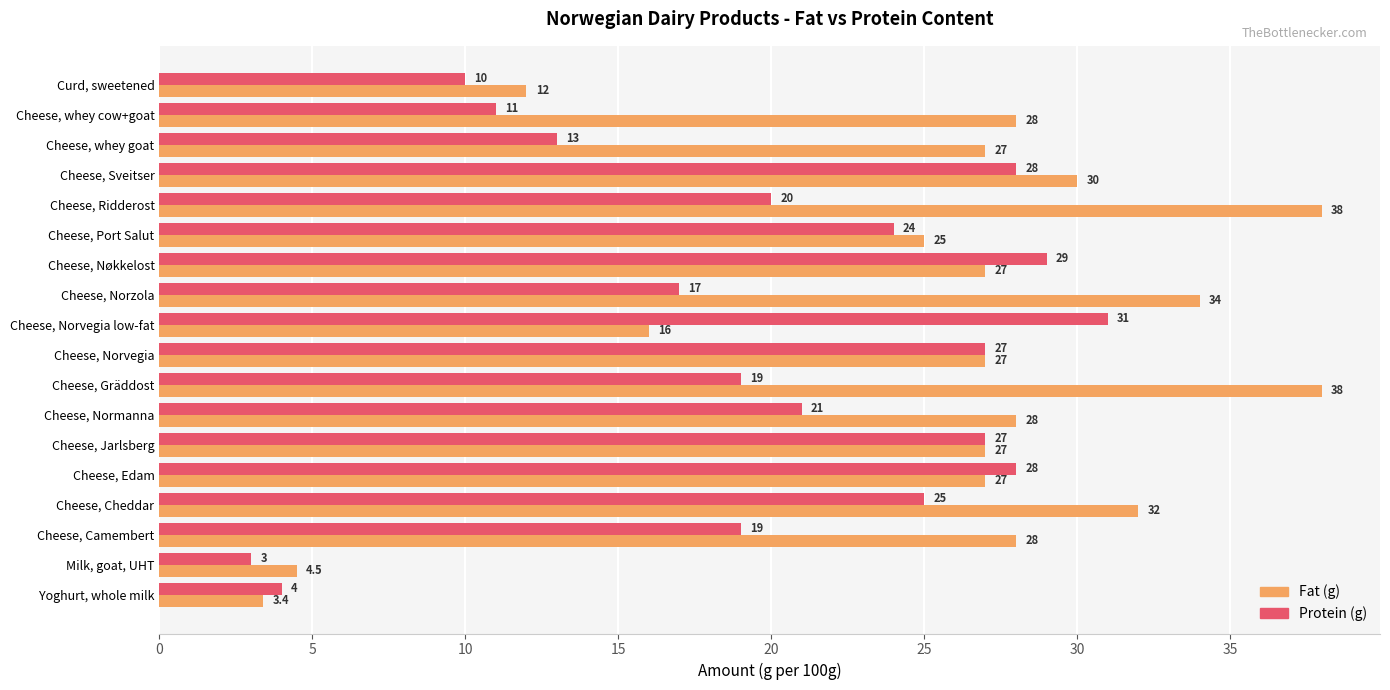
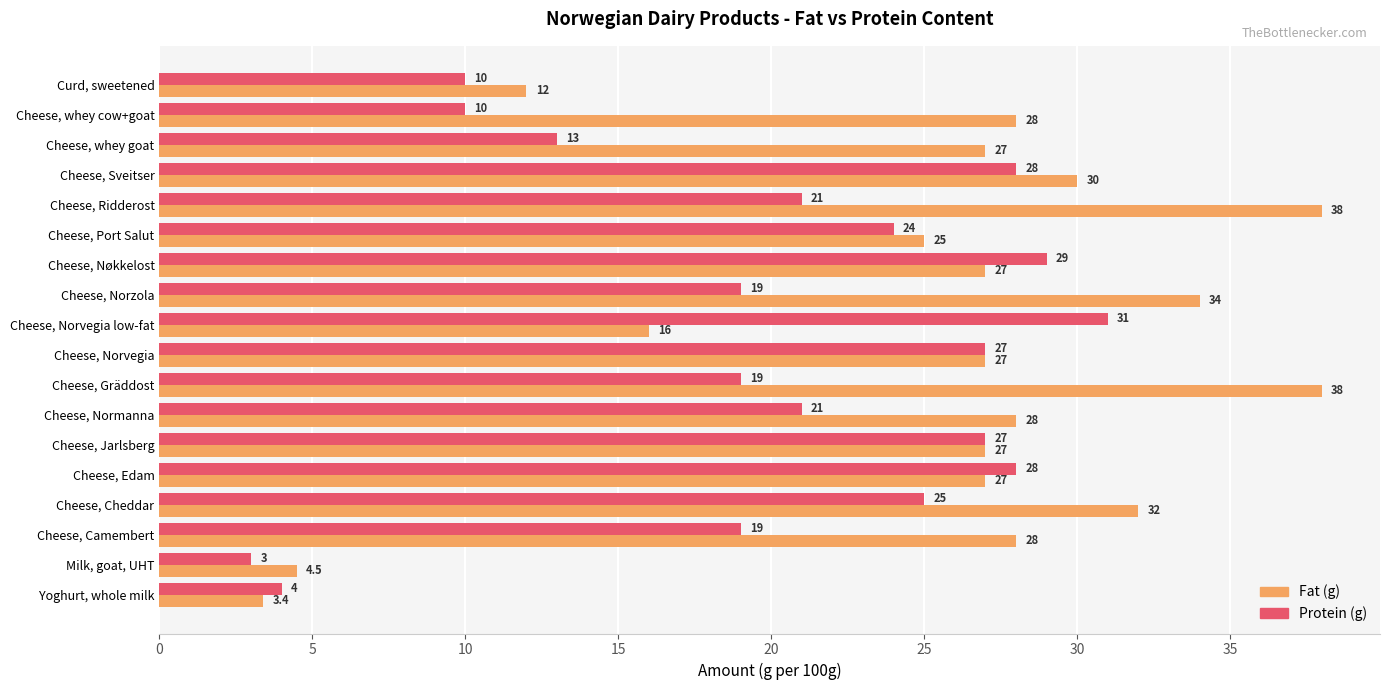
Protein (g), Cheese, whey cow+goat: 11 -> 10
Protein (g), Cheese, Ridderost: 20 -> 21
Protein (g), Cheese, Norzola: 17 -> 19
